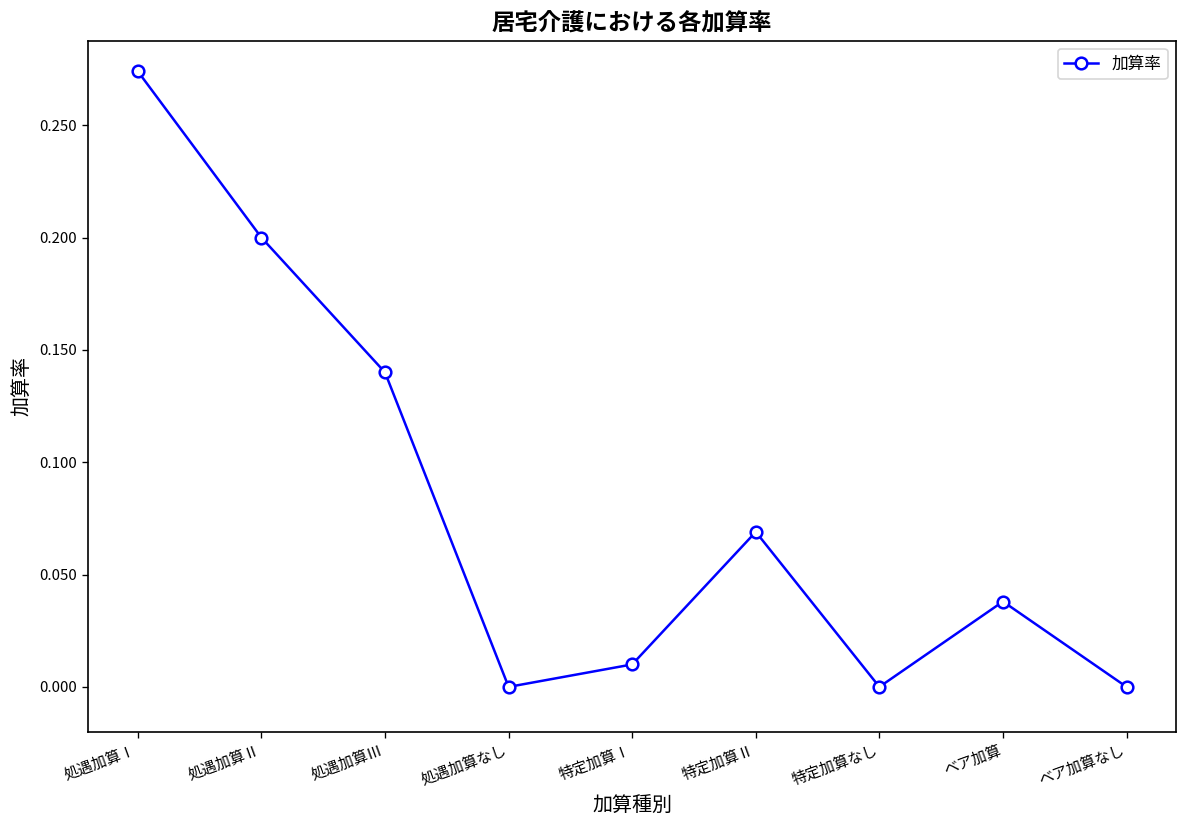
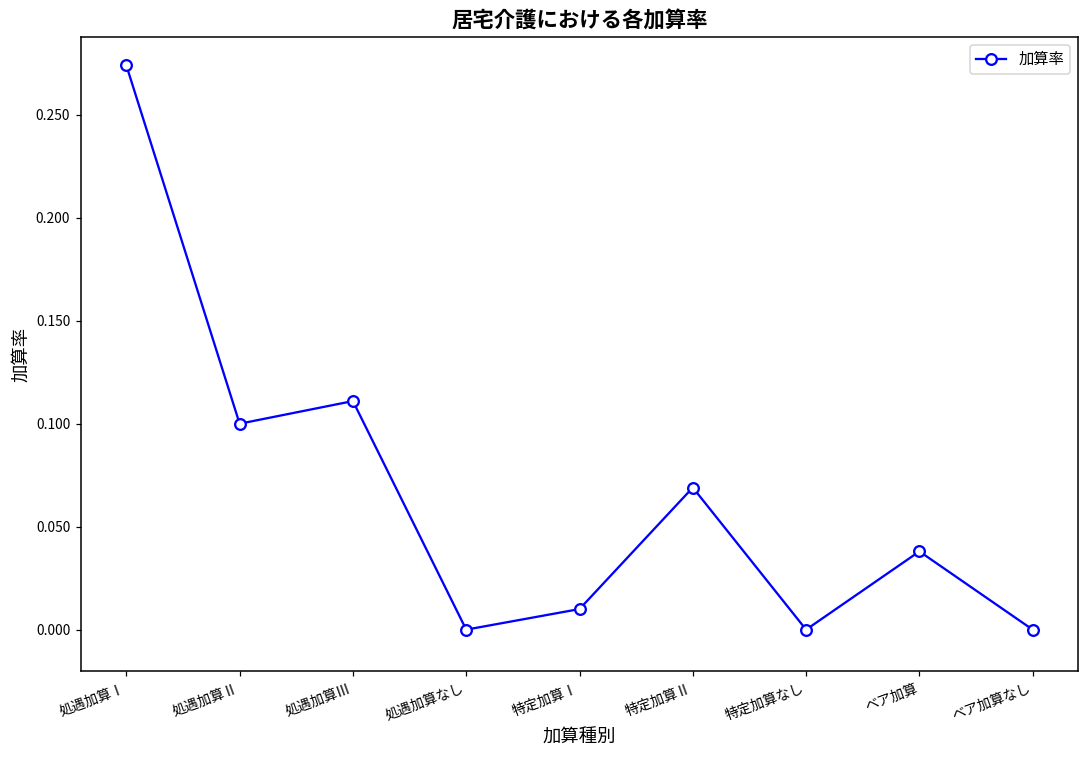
処遇加算Ⅱ: 0.2 -> 0.1
処遇加算Ⅲ: 0.140 -> 0.111
